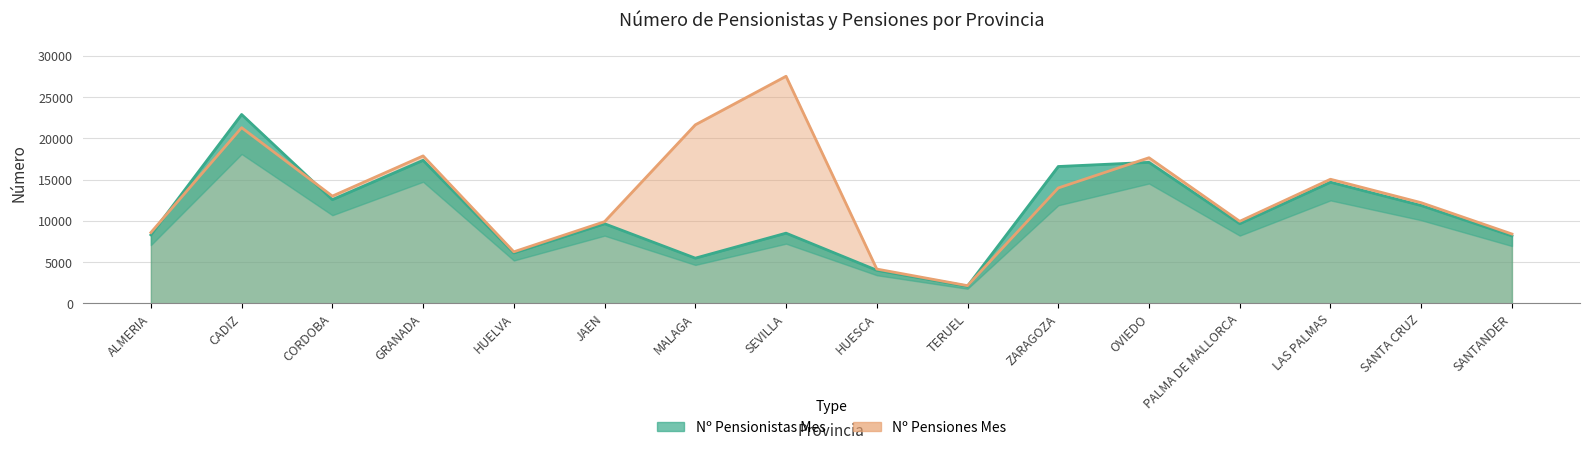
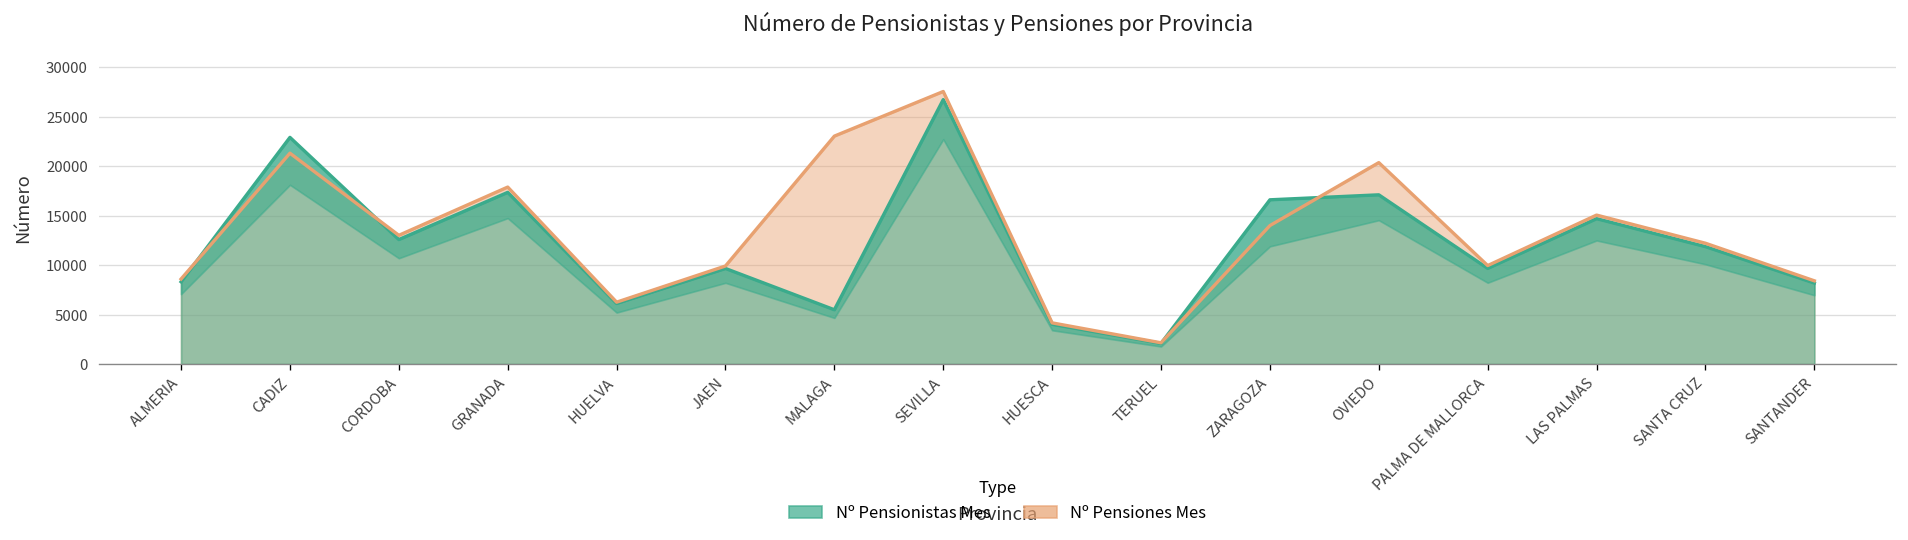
Nº Pensiones Mes, MALAGA: 22000 -> 23000
Nº Pensionistas Mes, SEVILLA: 9000 -> 27000
Nº Pensiones Mes, OVIEDO: 18000 -> 20000
